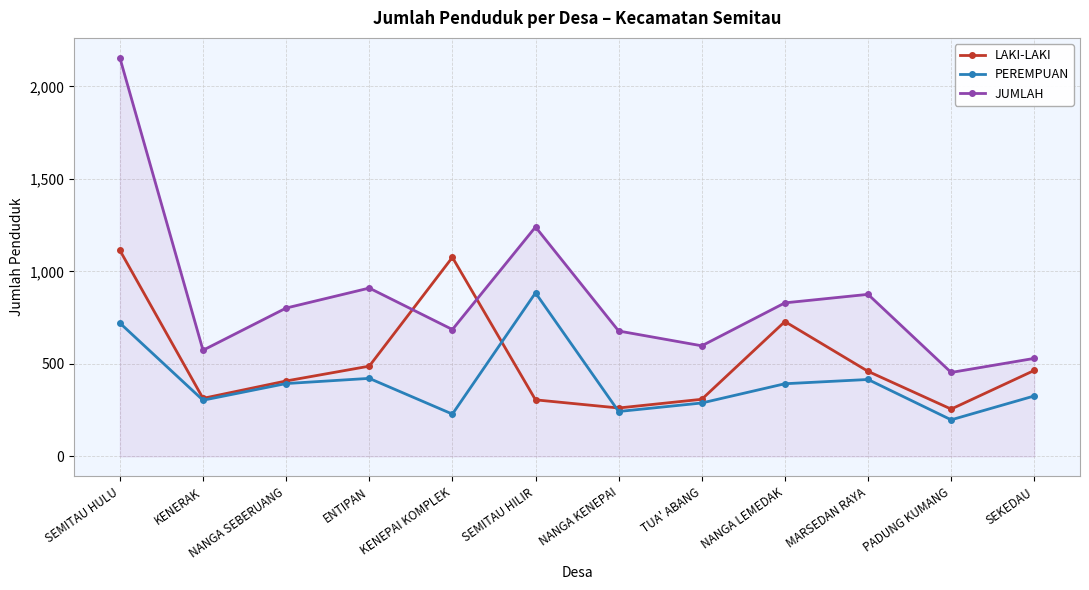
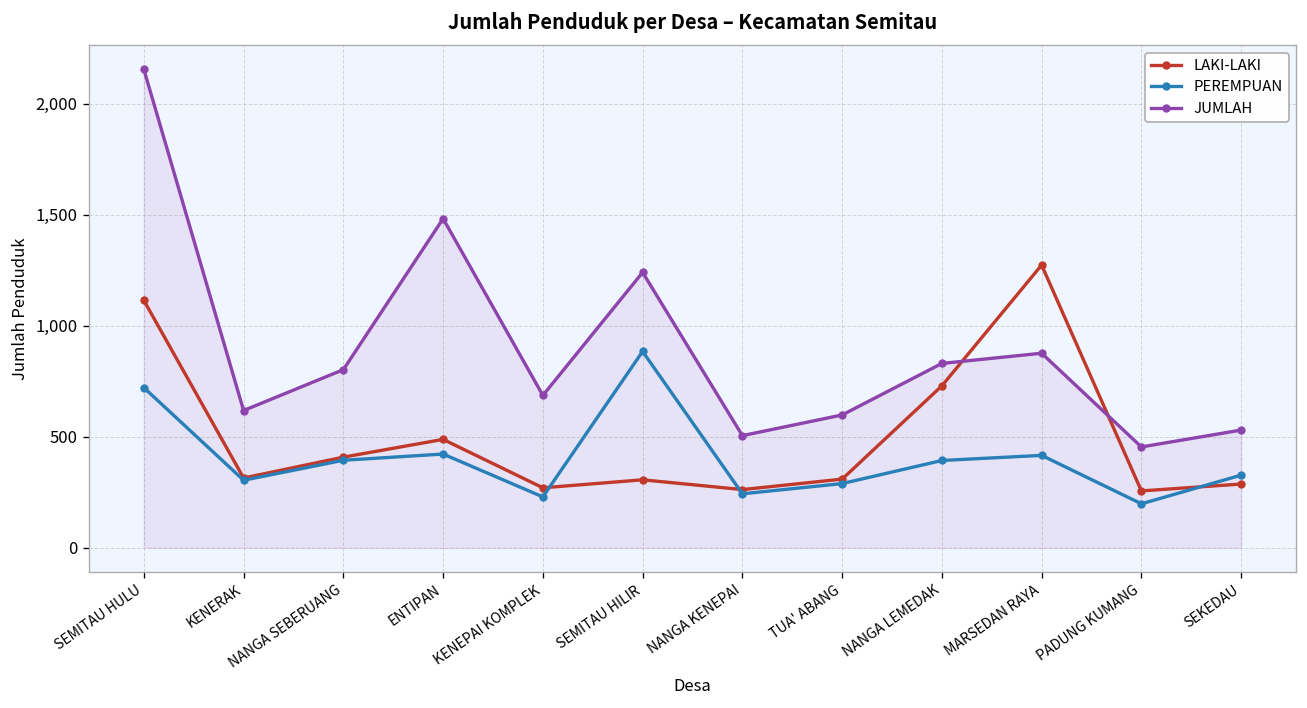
JUMLAH, KENERAK: 570 -> 620
JUMLAH, ENTIPAN: 910 -> 1,480
LAKI-LAKI, KENEPAI KOMPLEK: 1,080 -> 270
JUMLAH, NANGA KENEPAI: 680 -> 510
LAKI-LAKI, MARSEDAN RAYA: 460 -> 1,270
LAKI-LAKI, SEKEDAU: 470 -> 290
